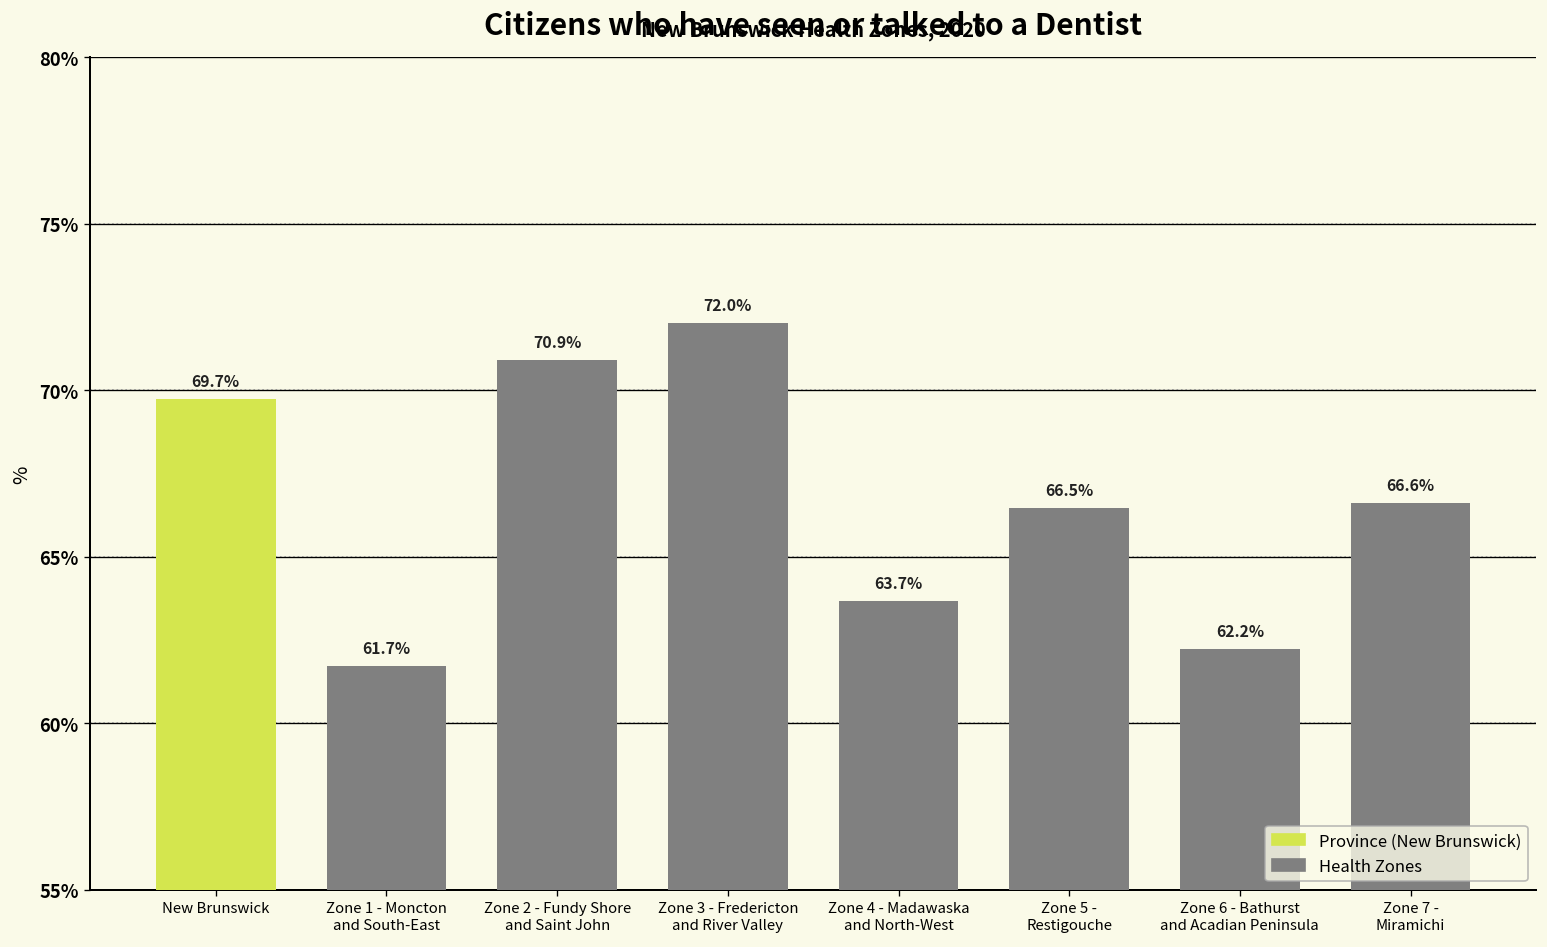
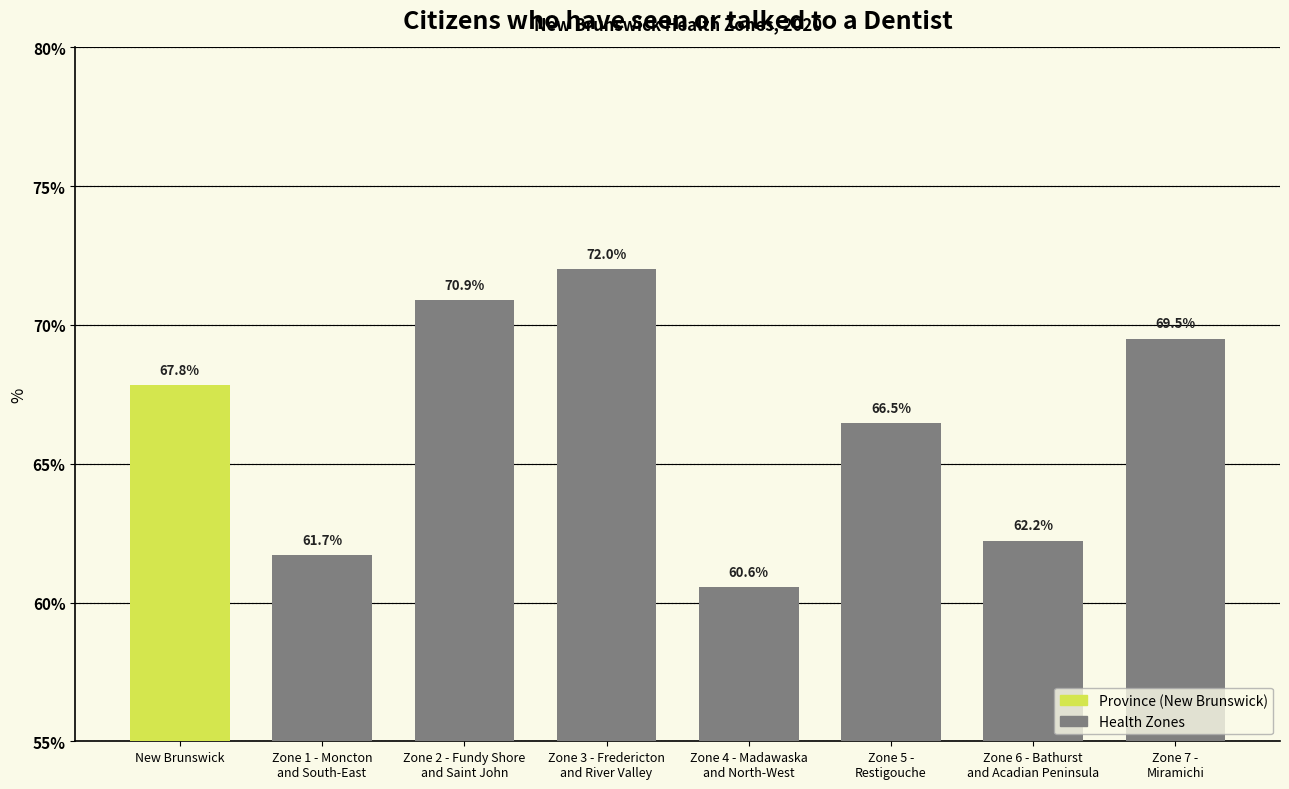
New Brunswick: 69.7% -> 67.8%
Zone 4 - Madawaska and North-West: 63.7% -> 60.6%
Zone 7 - Miramichi: 66.6% -> 69.5%
